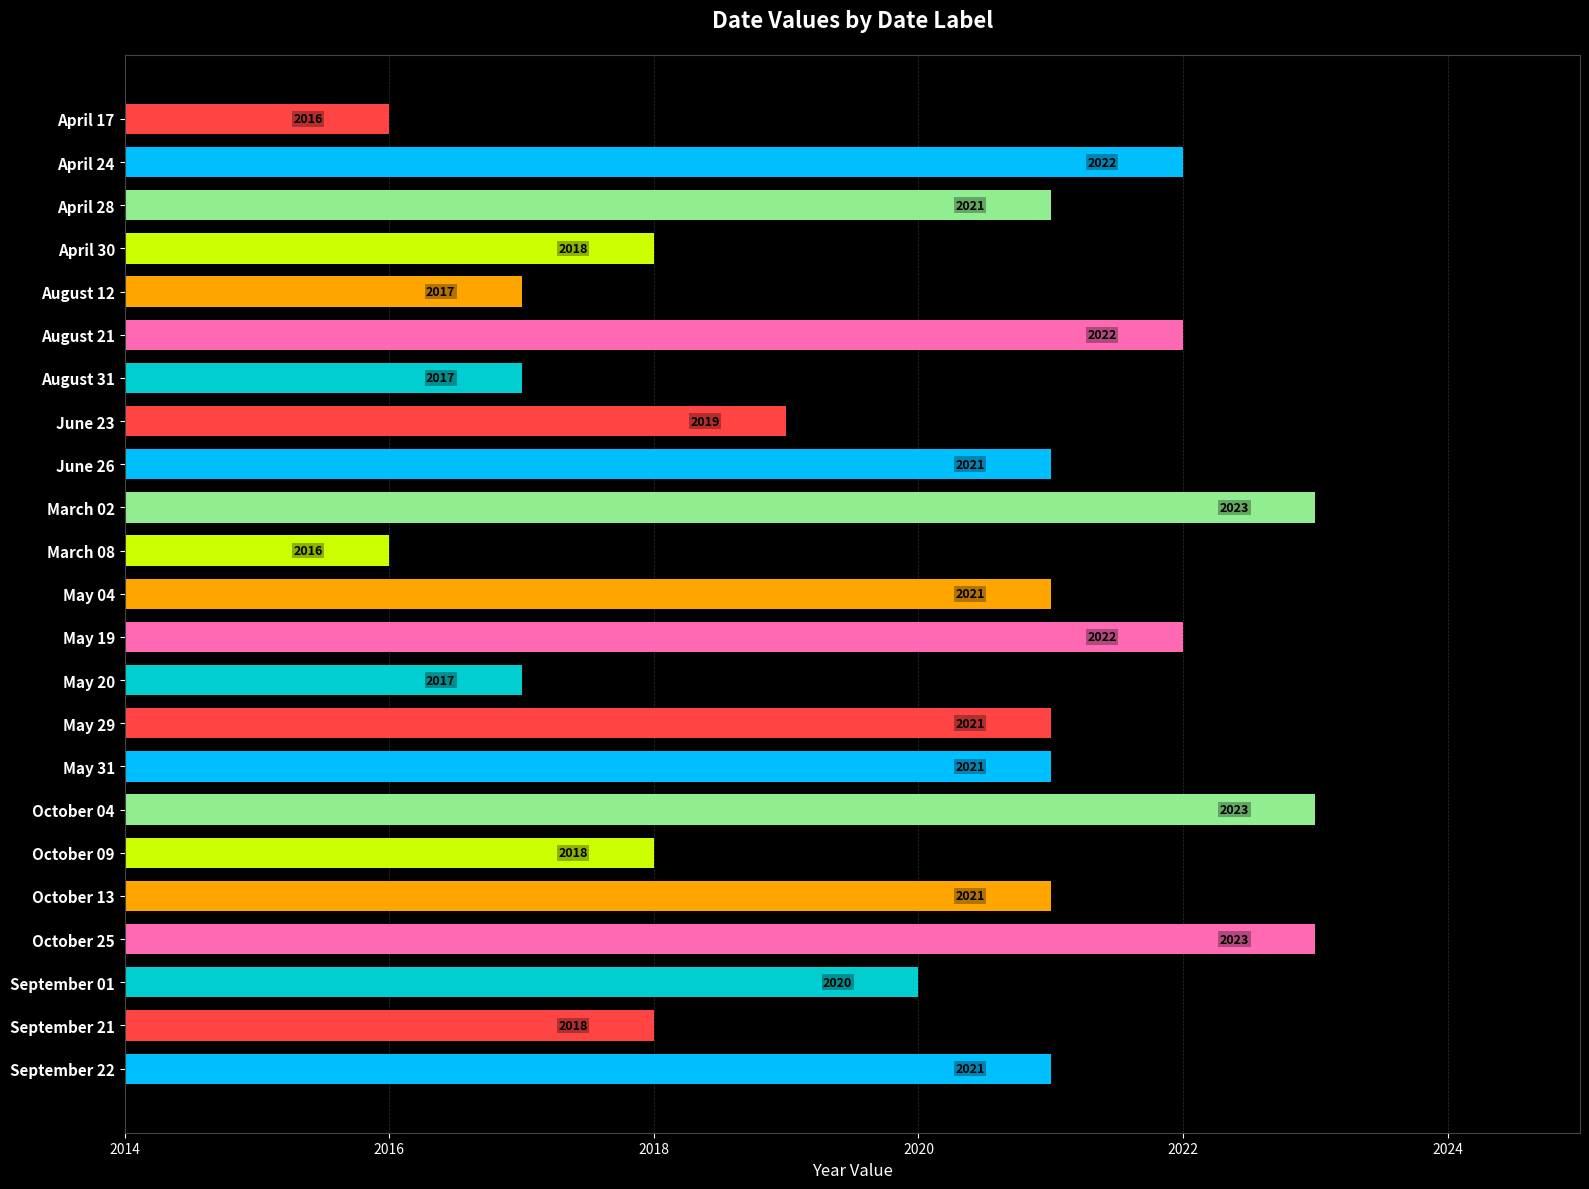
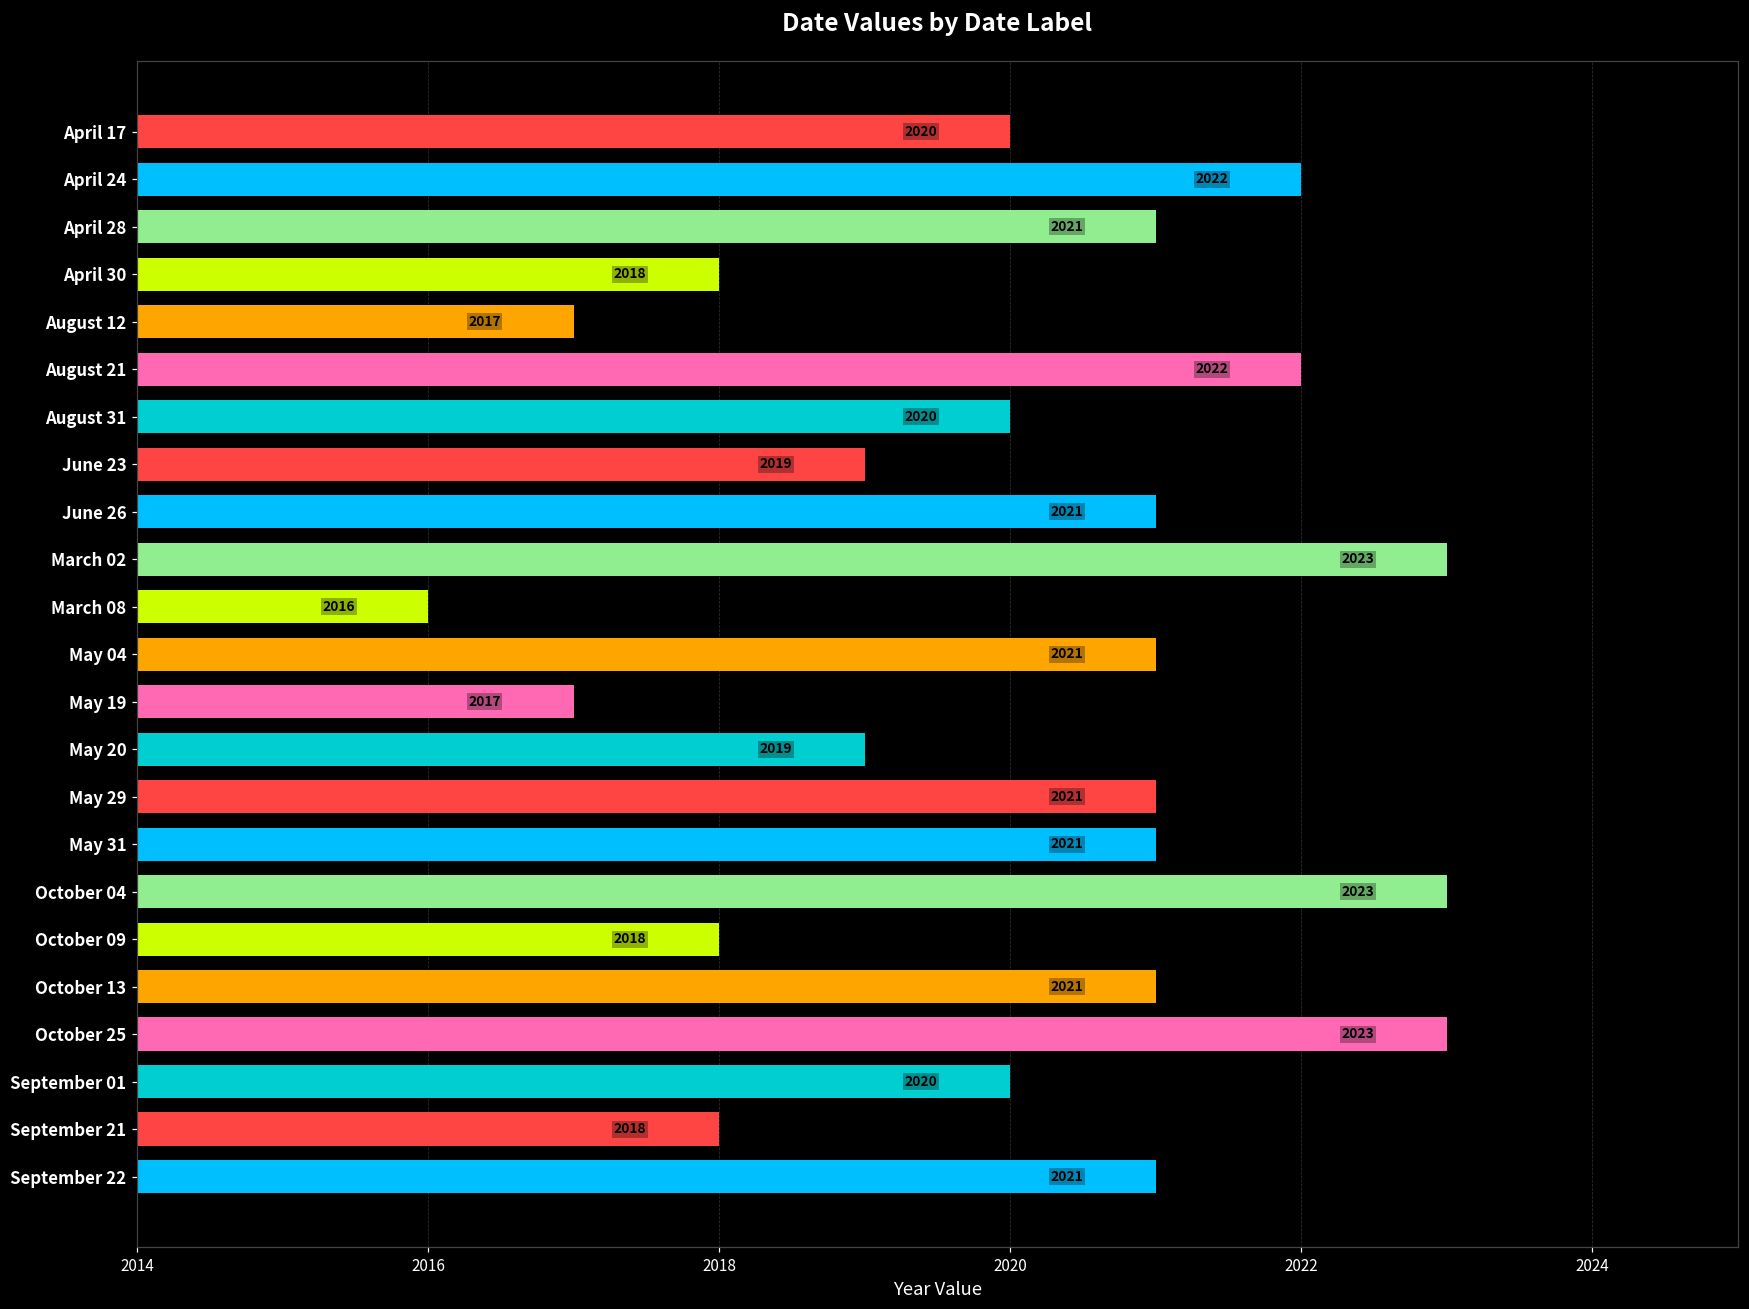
April 17: 2016 -> 2020
August 31: 2017 -> 2020
May 19: 2022 -> 2017
May 20: 2017 -> 2019
